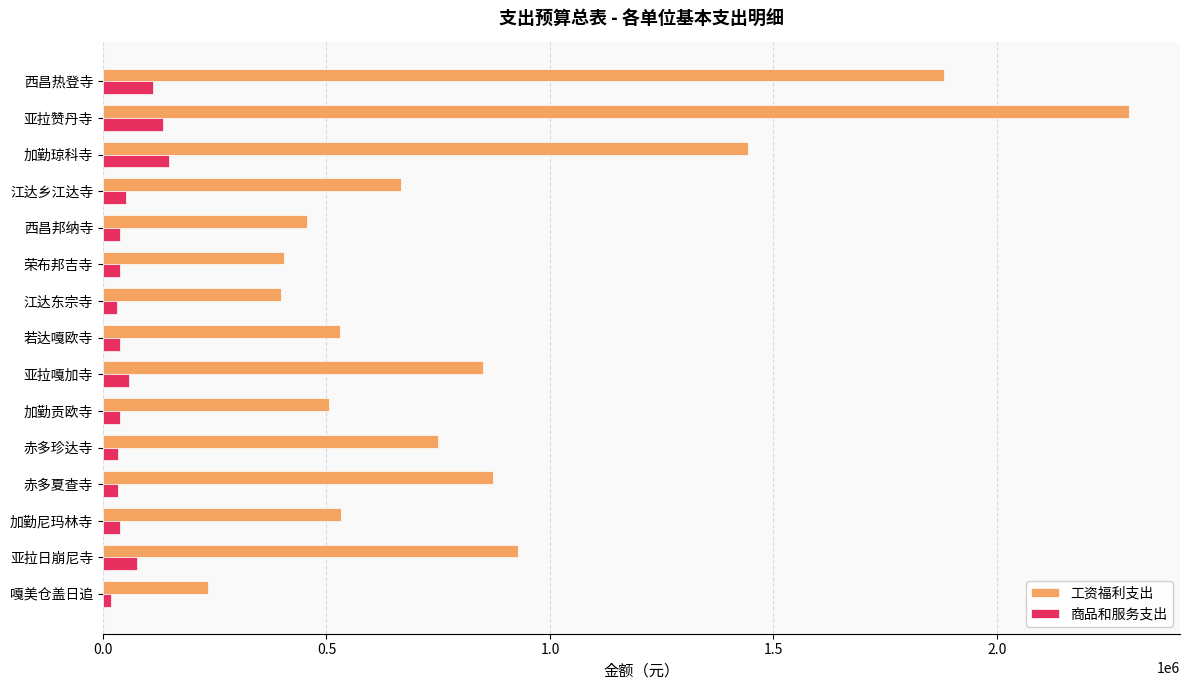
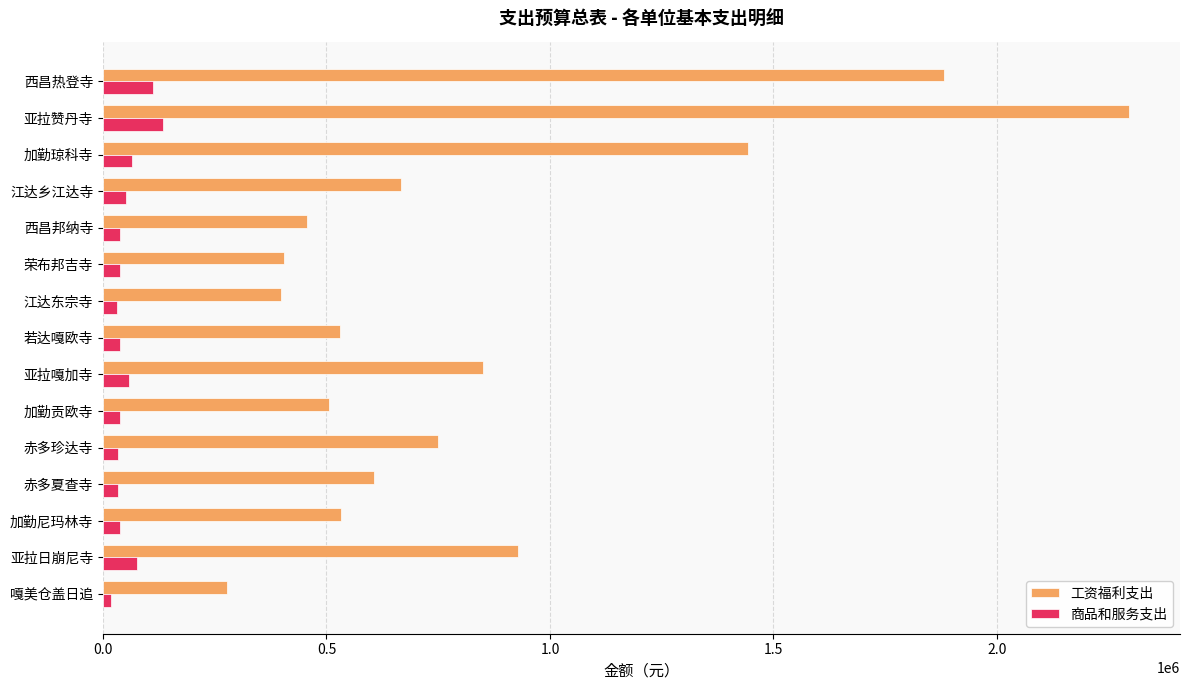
商品和服务支出, 加勤琼科寺: 150000 -> 70000
工资福利支出, 赤多夏查寺: 870000 -> 610000
工资福利支出, 嘎美仓盖日追: 240000 -> 280000
